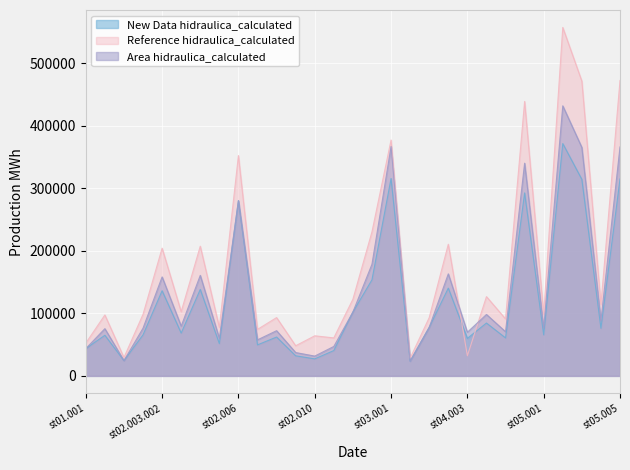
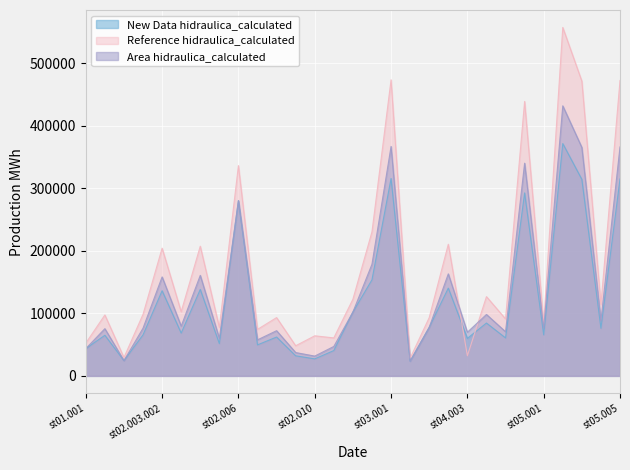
Reference hidraulica_calculated, st02.006: 350000 -> 340000
Reference hidraulica_calculated, st03.001: 380000 -> 470000
Reference hidraulica_calculated, st05.001: 100000 -> 80000
